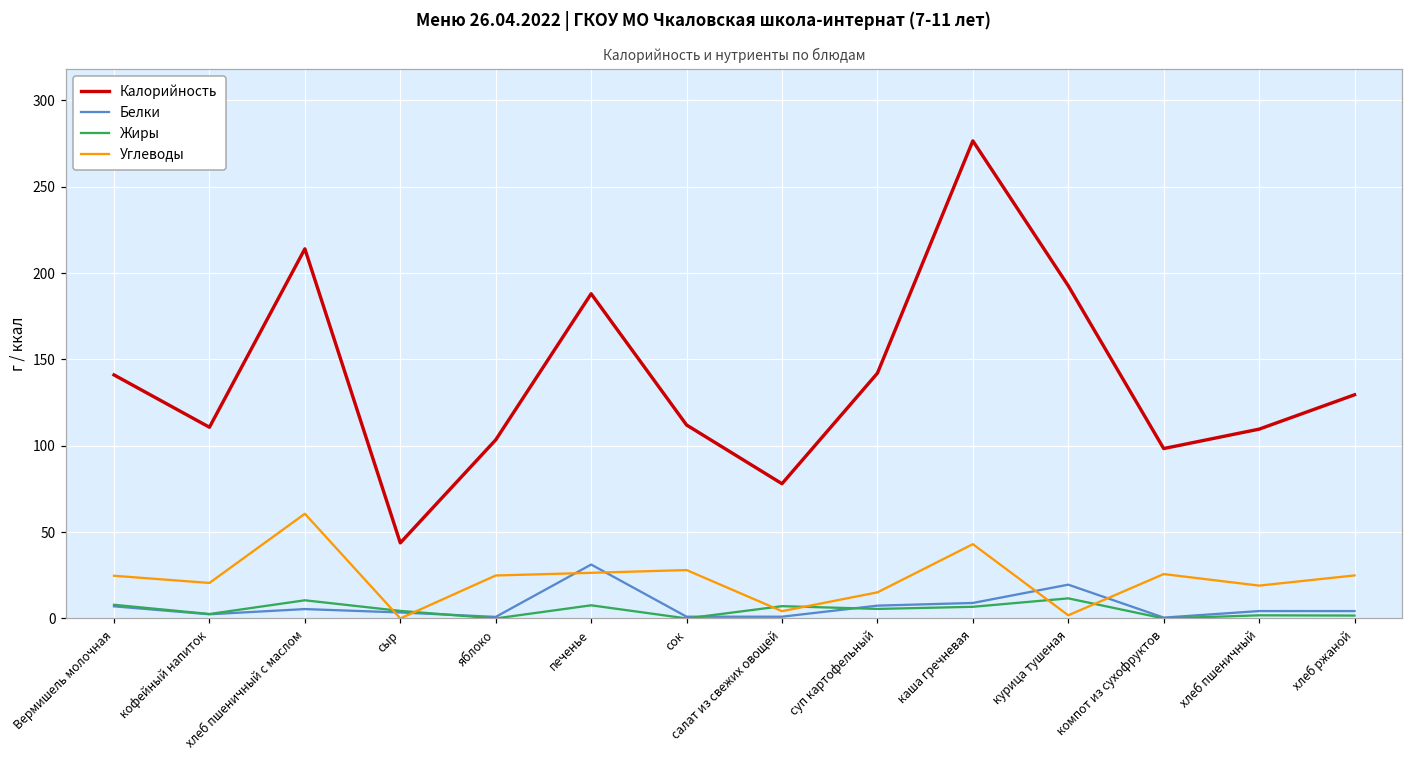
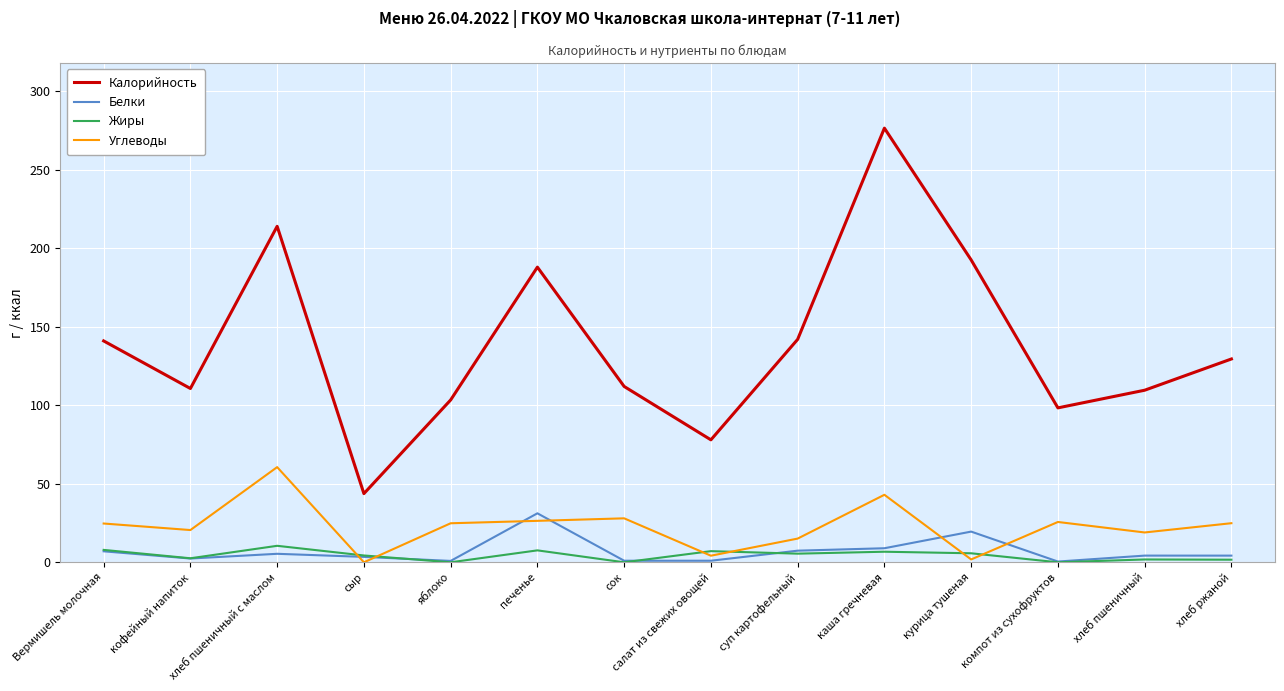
Жиры, курица тушеная: 12 -> 6
